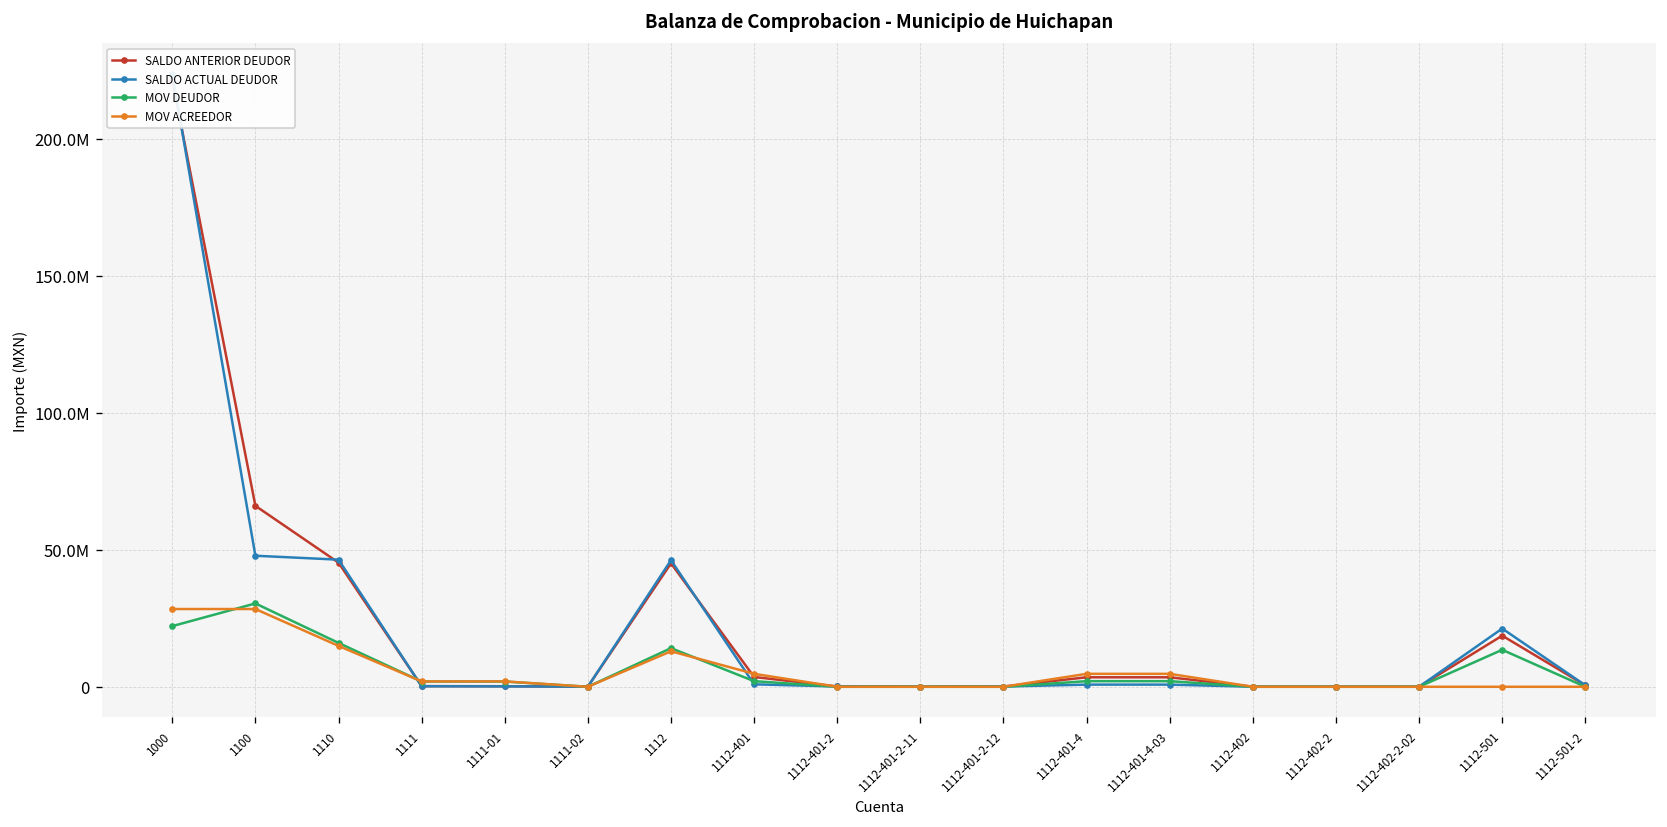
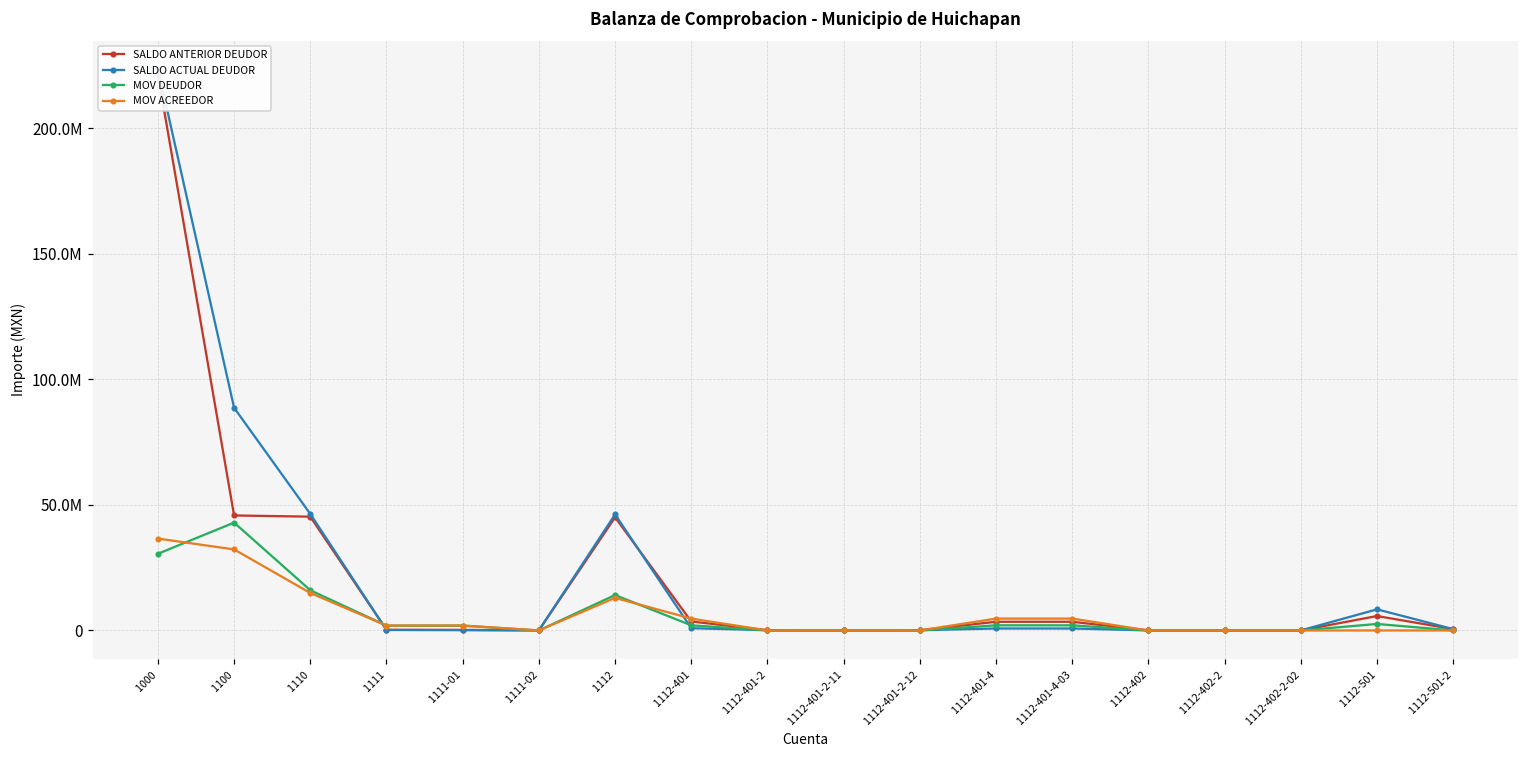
MOV DEUDOR, 1000: 22000000 -> 31000000
MOV ACREEDOR, 1000: 28000000 -> 37000000
SALDO ANTERIOR DEUDOR, 1100: 66000000 -> 46000000
SALDO ACTUAL DEUDOR, 1100: 48000000 -> 89000000
MOV DEUDOR, 1100: 30000000 -> 43000000
MOV ACREEDOR, 1100: 28000000 -> 32000000
SALDO ANTERIOR DEUDOR, 1112-501: 19000000 -> 6000000
SALDO ACTUAL DEUDOR, 1112-501: 21000000 -> 8000000
MOV DEUDOR, 1112-501: 13000000 -> 3000000
